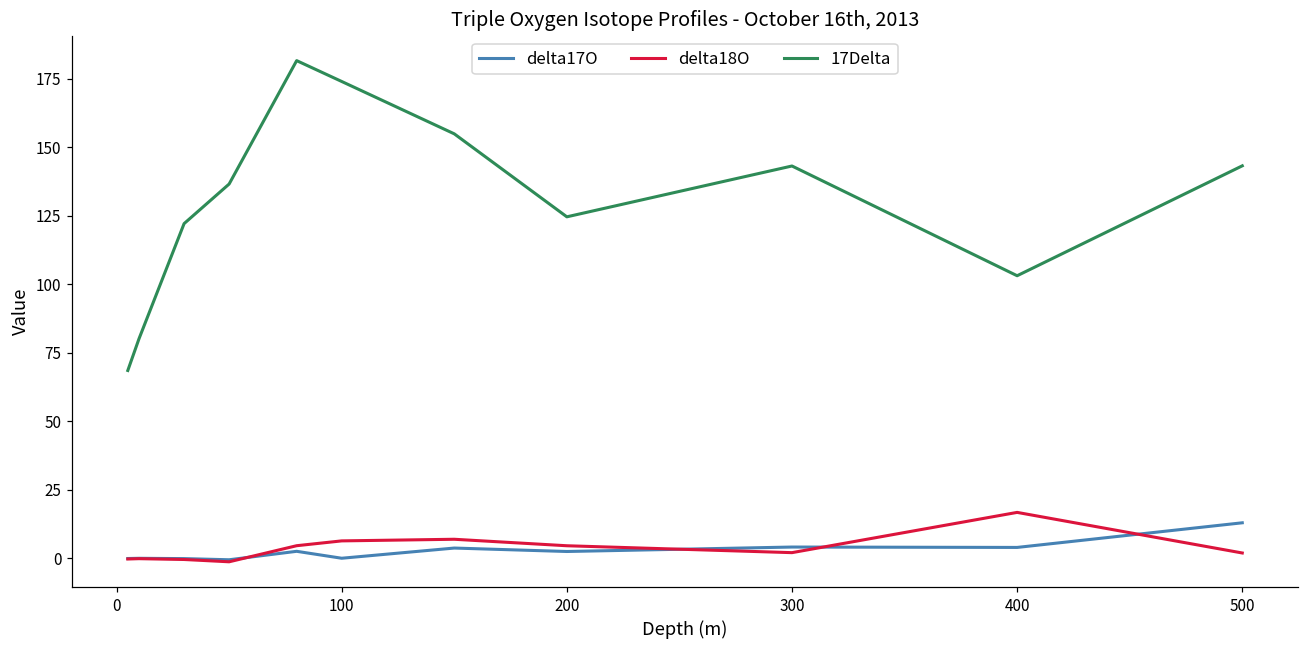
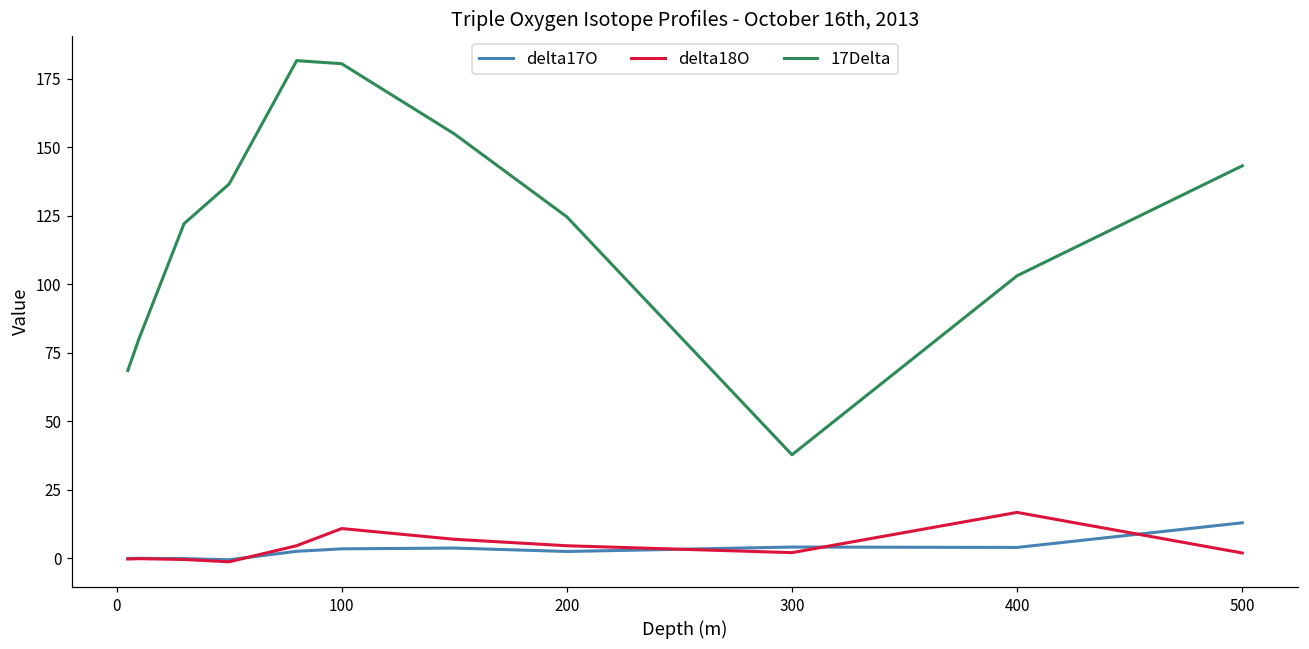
delta17O, 100: 0 -> 3
delta18O, 100: 6 -> 11
17Delta, 100: 174 -> 181
17Delta, 300: 143 -> 38
